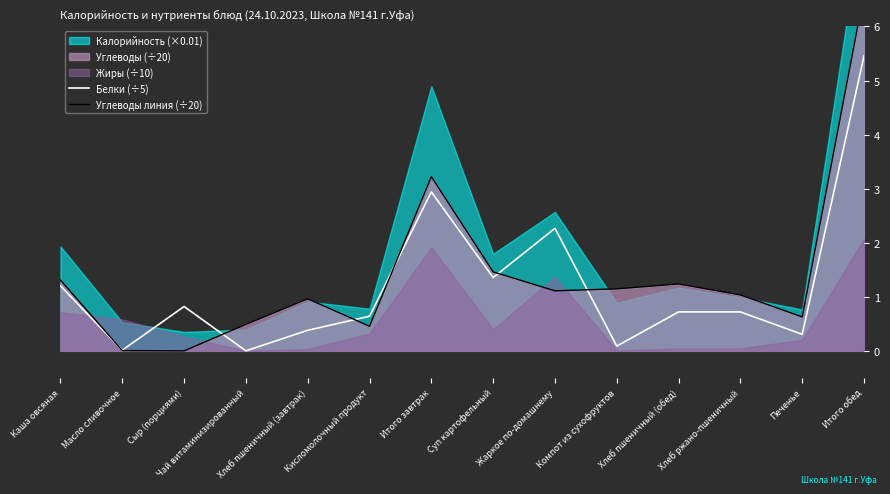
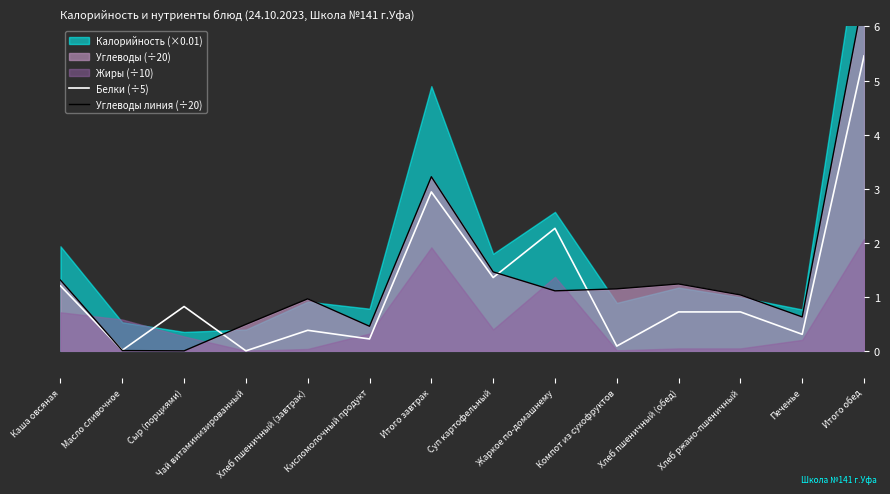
Белки (÷5), Кисломолочный продукт: 0.6 -> 0.2
